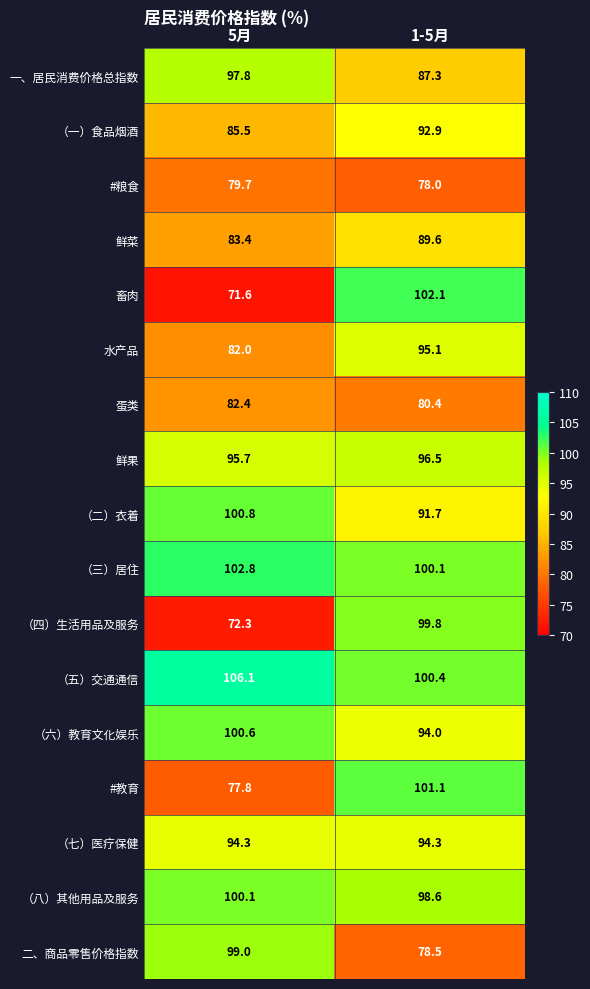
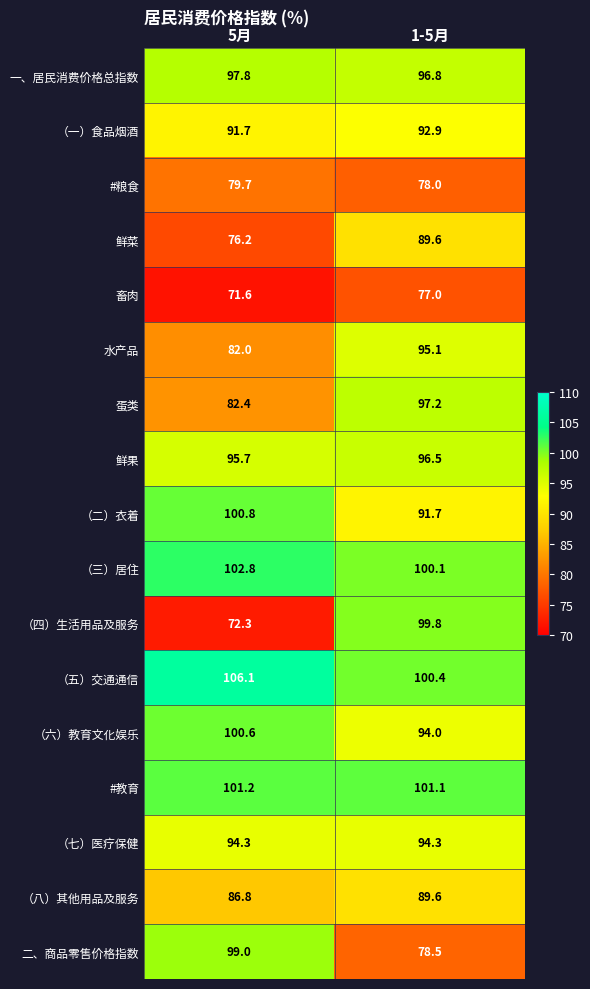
一、居民消费价格总指数, 1-5月: 87.3 -> 96.8
（一）食品烟酒, 5月: 85.5 -> 91.7
鲜菜, 5月: 83.4 -> 76.2
畜肉, 1-5月: 102.1 -> 77.0
蛋类, 1-5月: 80.4 -> 97.2
#教育, 5月: 77.8 -> 101.2
（八）其他用品及服务, 5月: 100.1 -> 86.8
（八）其他用品及服务, 1-5月: 98.6 -> 89.6
